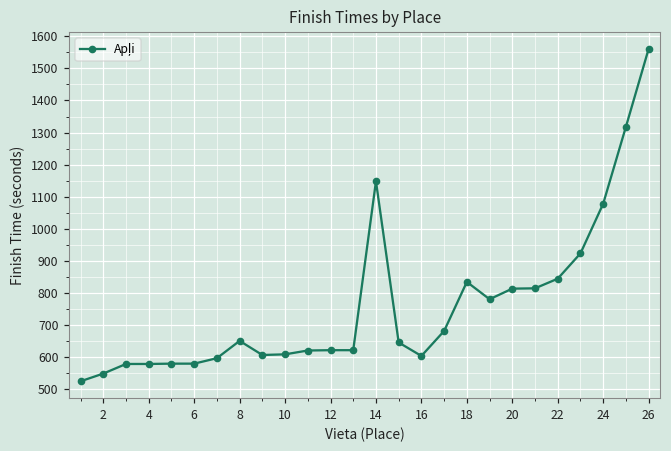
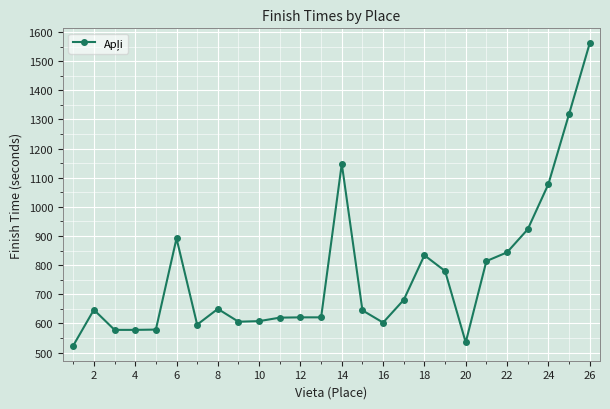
2: 550 -> 650
6: 580 -> 890
20: 810 -> 540
